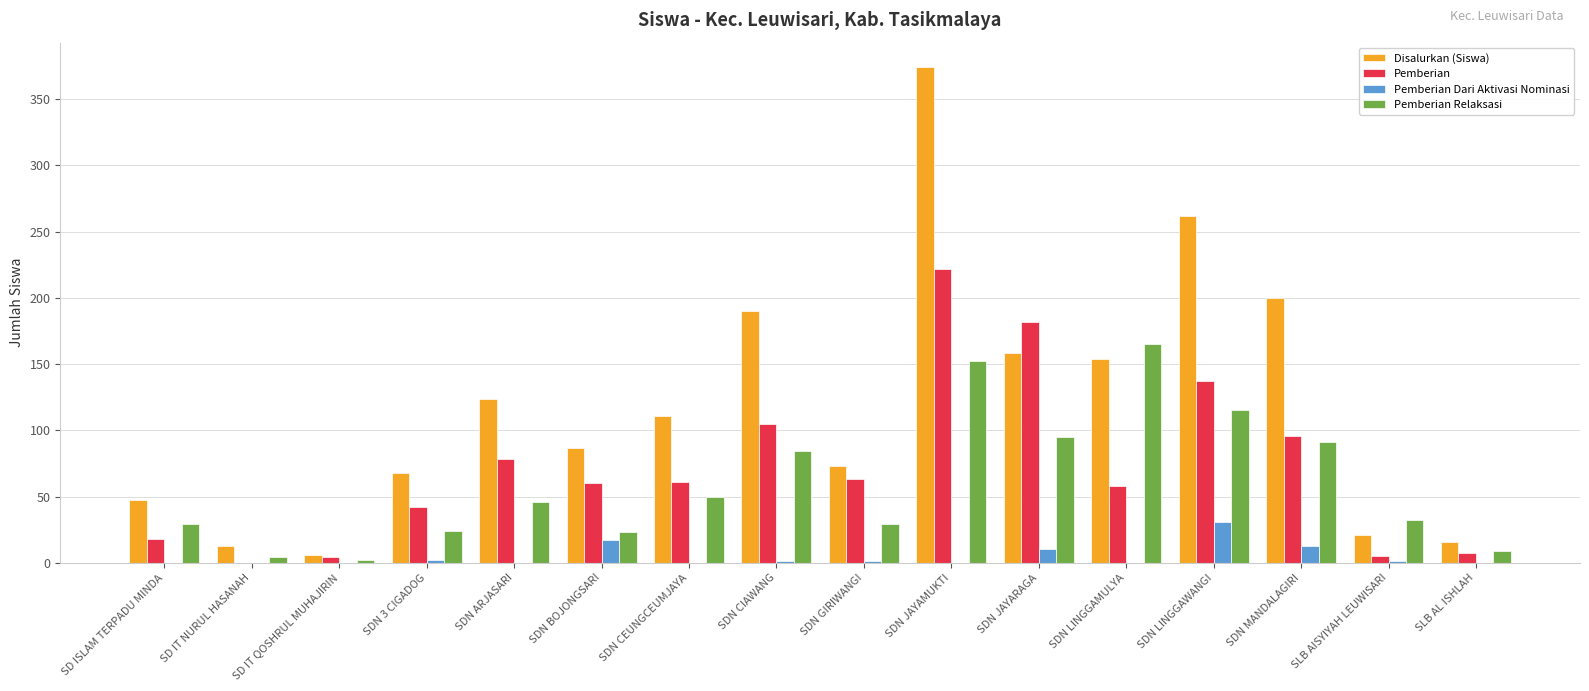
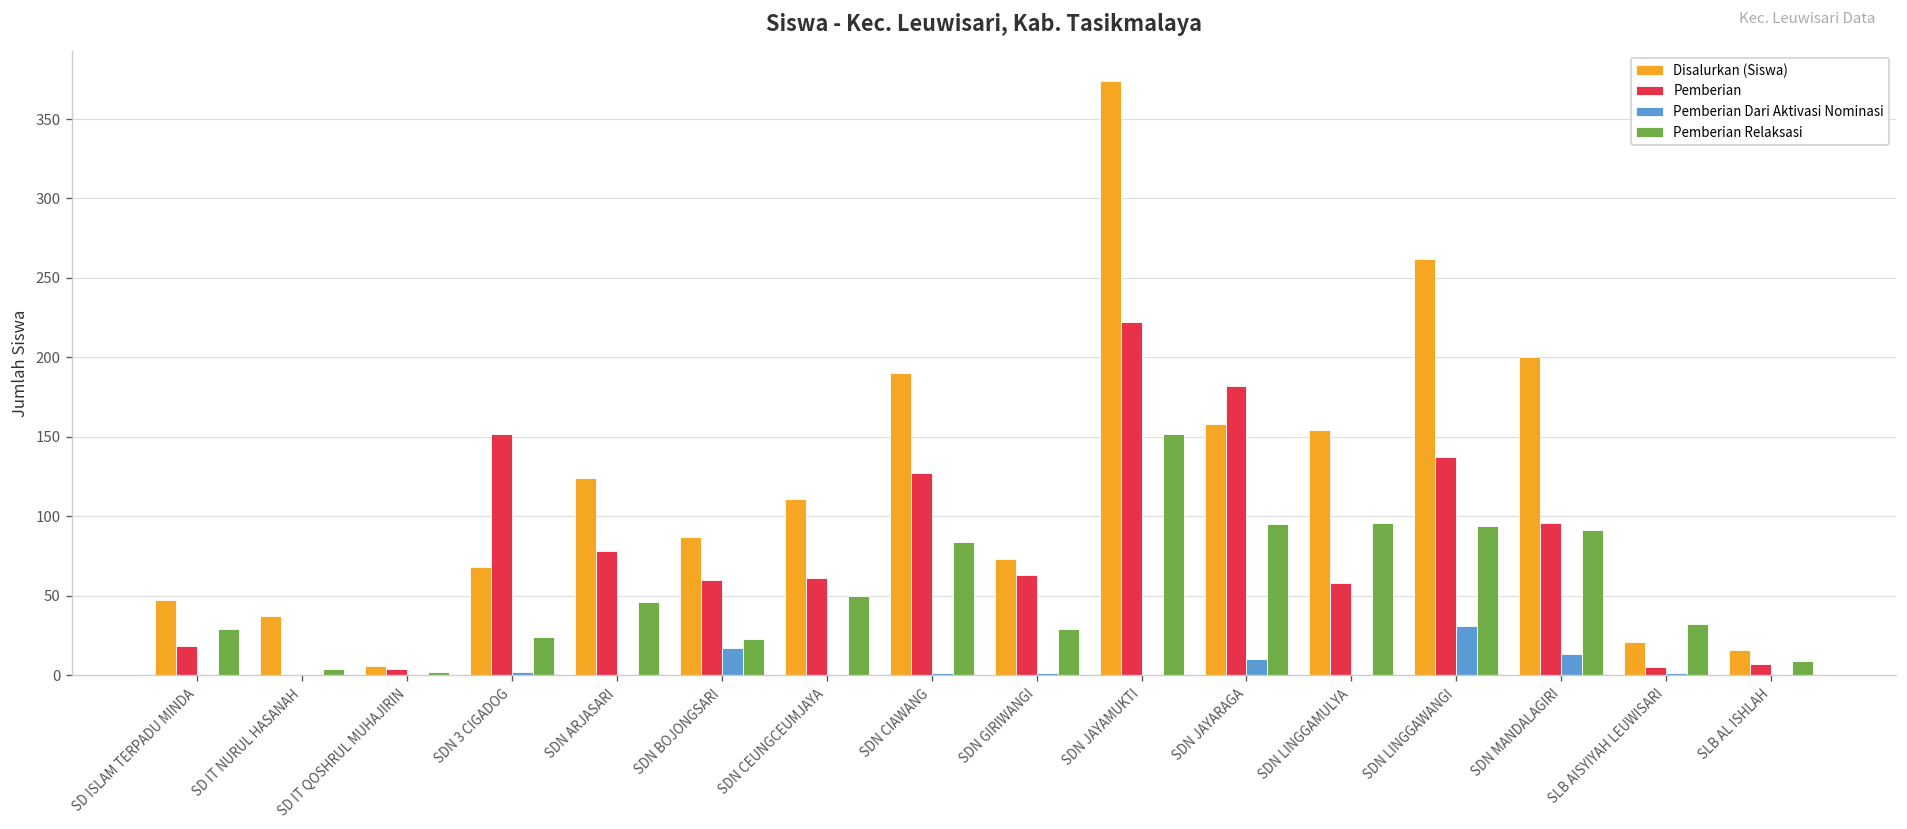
Disalurkan (Siswa), SD IT NURUL HASANAH: 13 -> 37
Pemberian, SDN 3 CIGADOG: 42 -> 152
Pemberian, SDN CIAWANG: 105 -> 127
Pemberian Relaksasi, SDN LINGGAMULYA: 165 -> 96
Pemberian Relaksasi, SDN LINGGAWANGI: 115 -> 94
